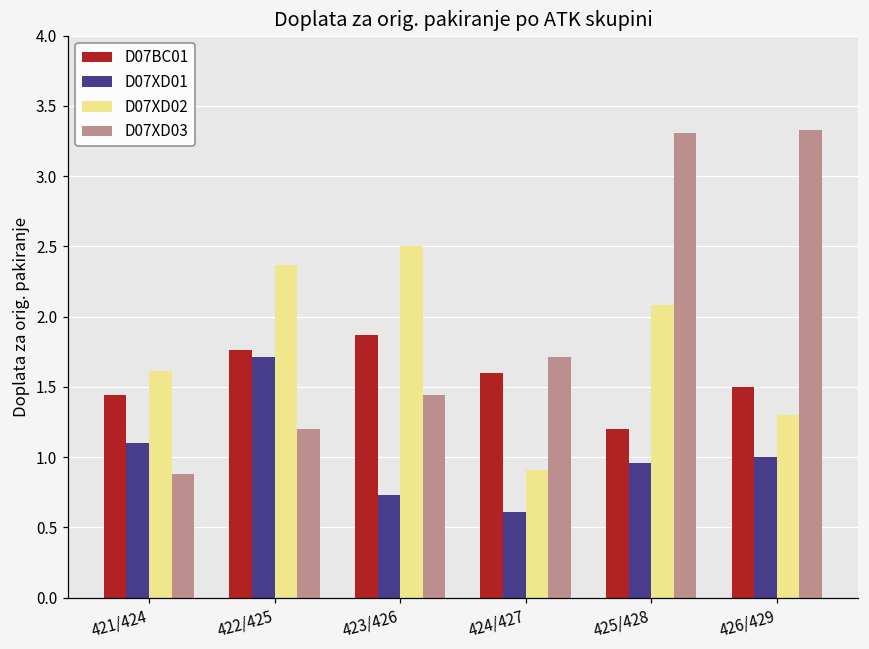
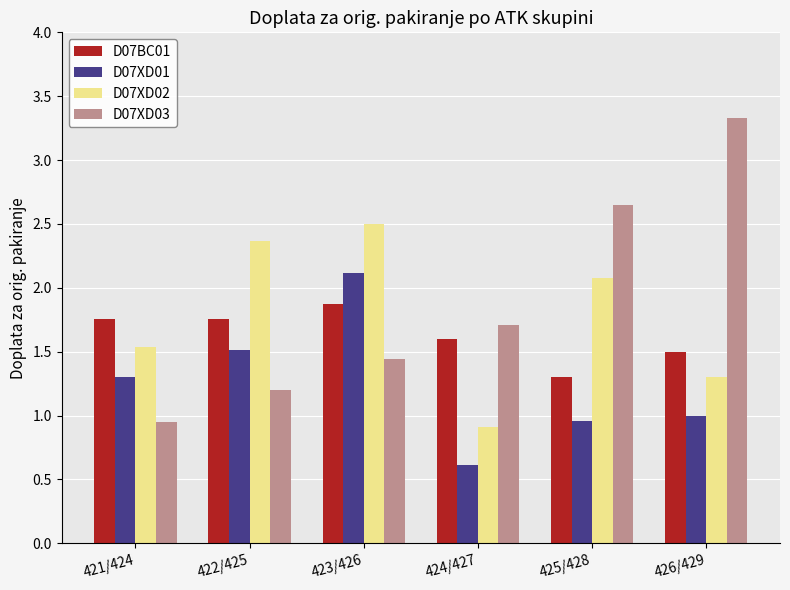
D07BC01, 421/424: 1.44 -> 1.76
D07XD01, 421/424: 1.1 -> 1.3
D07XD02, 421/424: 1.61 -> 1.54
D07XD03, 421/424: 0.88 -> 0.95
D07XD01, 422/425: 1.71 -> 1.51
D07XD01, 423/426: 0.73 -> 2.12
D07BC01, 425/428: 1.2 -> 1.3
D07XD03, 425/428: 3.31 -> 2.65
